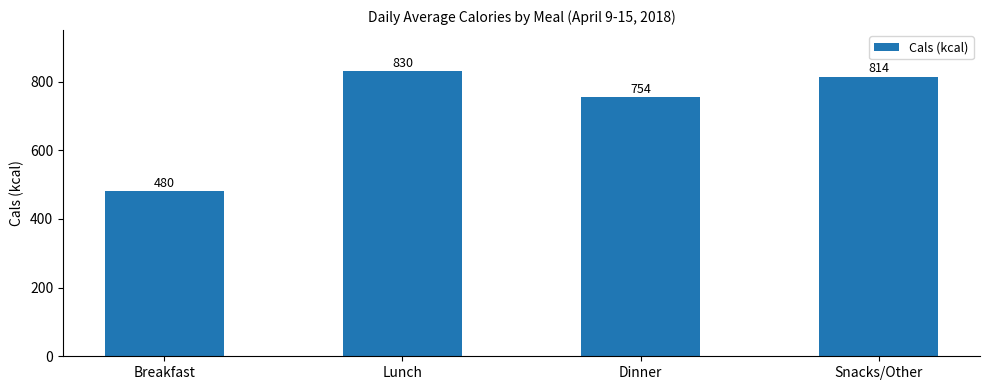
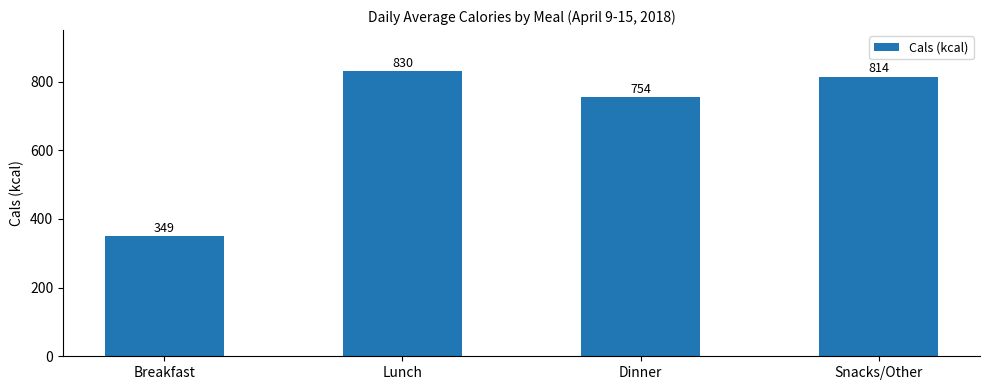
Breakfast: 480 -> 349
